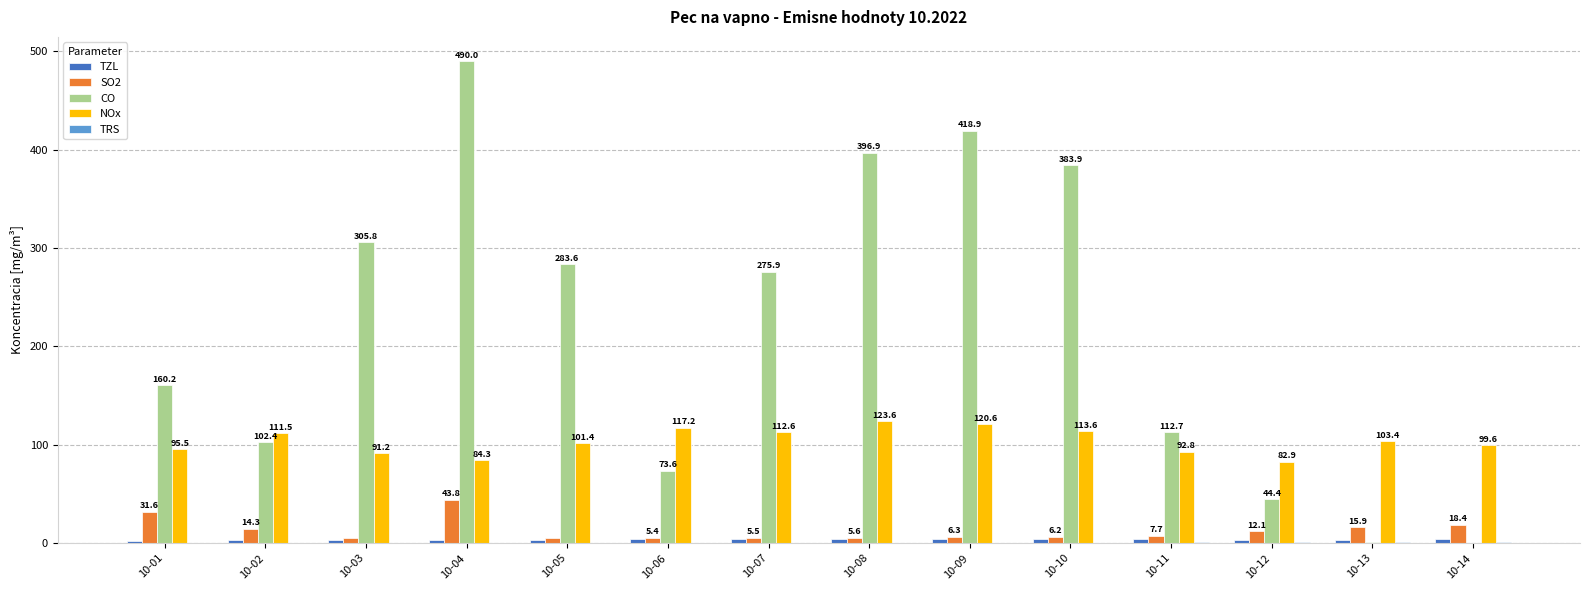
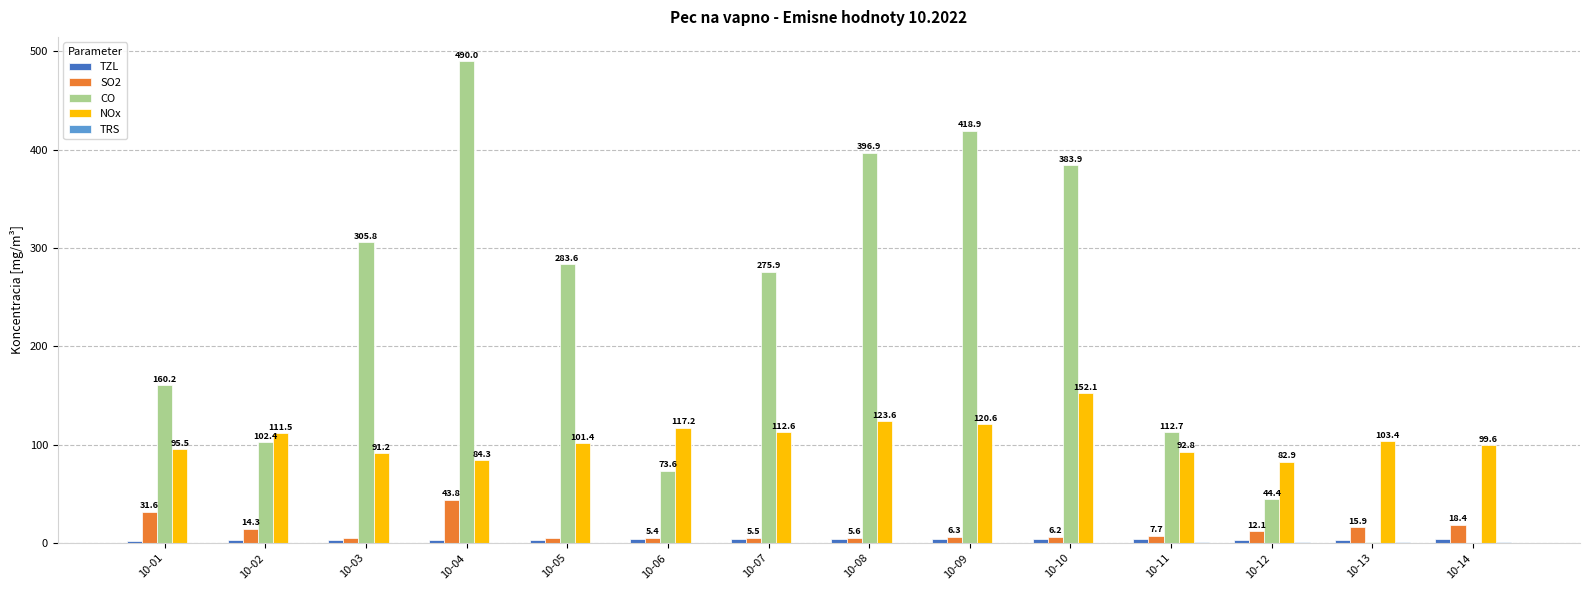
NOx, 10-10: 113.6 -> 152.1
